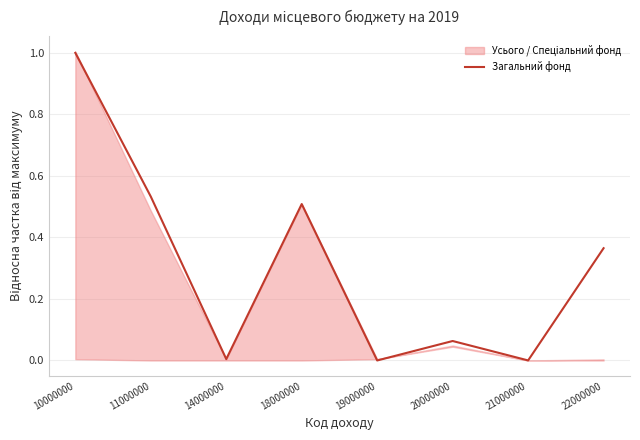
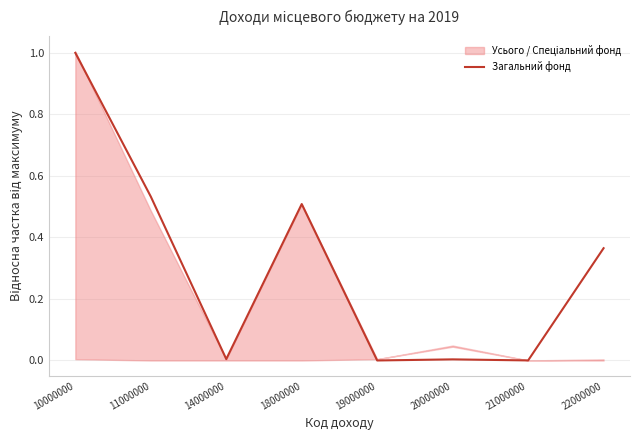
Загальний фонд, 20000000: 0.06 -> 0.00
